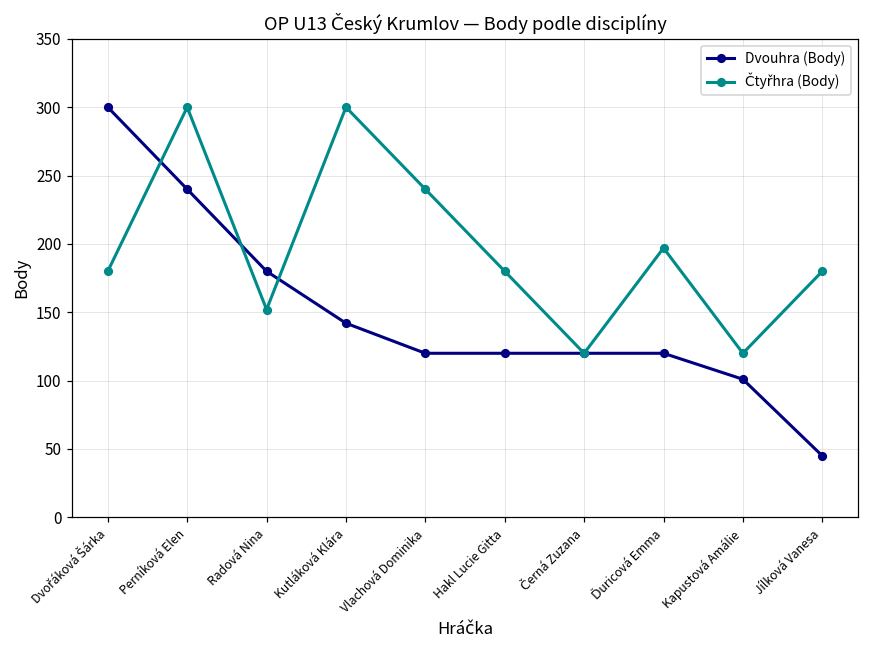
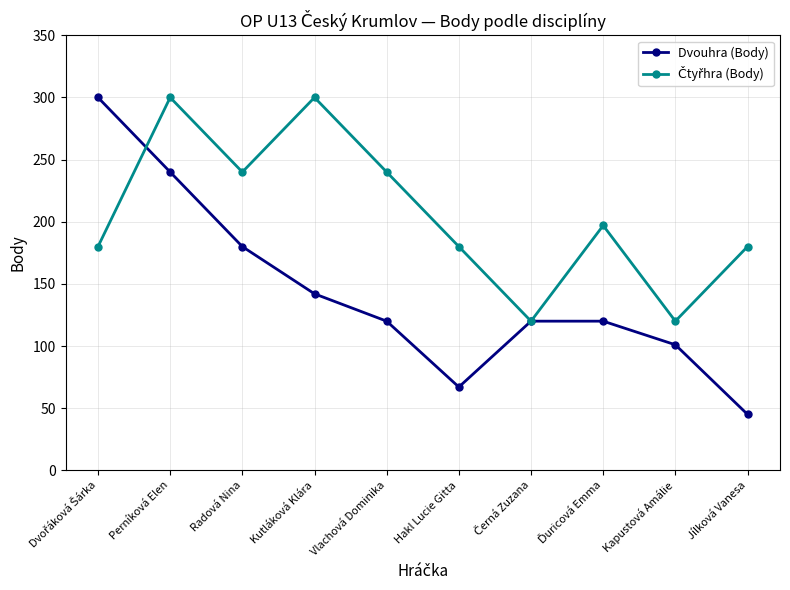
Čtyřhra (Body), Radová Nina: 152 -> 240
Dvouhra (Body), Hakl Lucie Gitta: 120 -> 67
